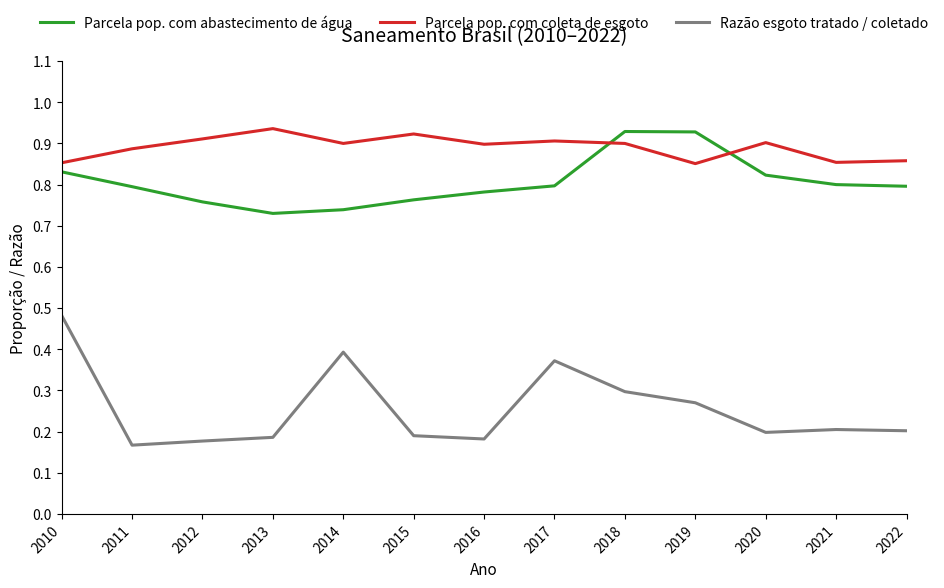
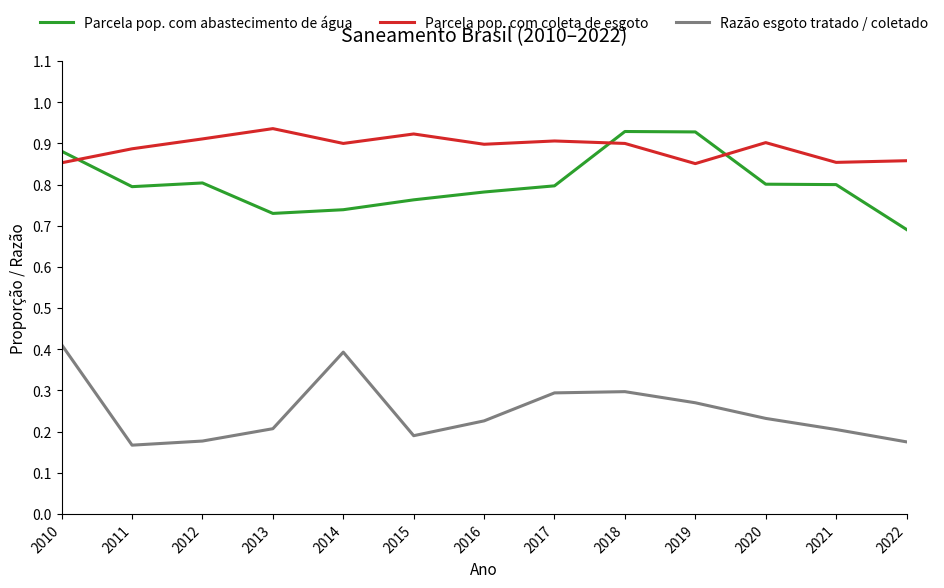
Parcela pop. com abastecimento de água, 2010: 0.83 -> 0.88
Razão esgoto tratado / coletado, 2010: 0.48 -> 0.41
Parcela pop. com abastecimento de água, 2012: 0.76 -> 0.80
Razão esgoto tratado / coletado, 2013: 0.19 -> 0.21
Razão esgoto tratado / coletado, 2016: 0.18 -> 0.23
Razão esgoto tratado / coletado, 2017: 0.37 -> 0.29
Parcela pop. com abastecimento de água, 2020: 0.82 -> 0.80
Razão esgoto tratado / coletado, 2020: 0.20 -> 0.23
Parcela pop. com abastecimento de água, 2022: 0.80 -> 0.69
Razão esgoto tratado / coletado, 2022: 0.20 -> 0.18
